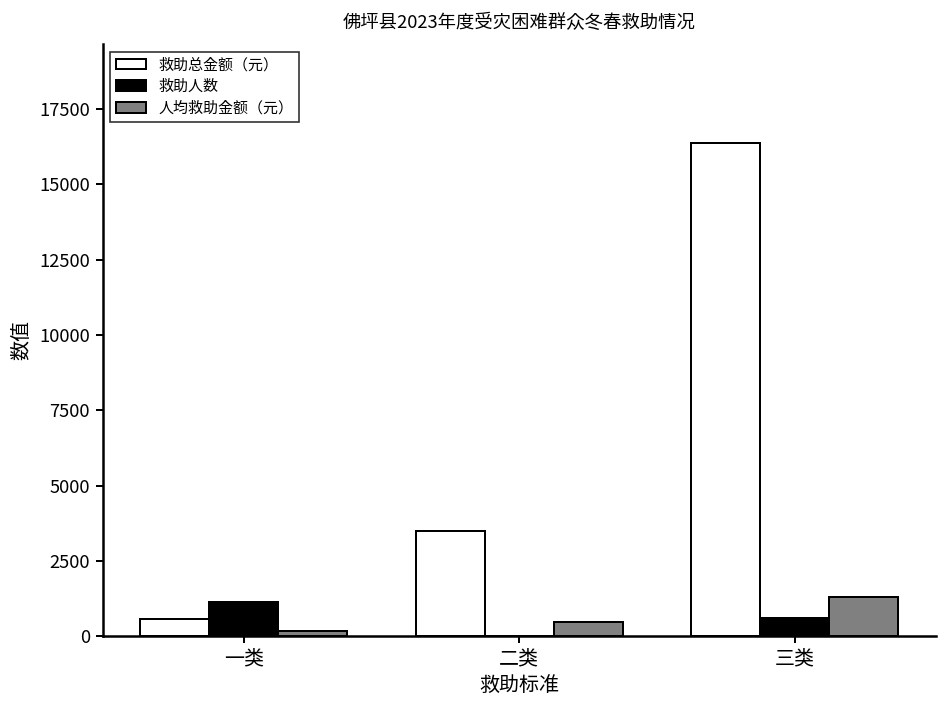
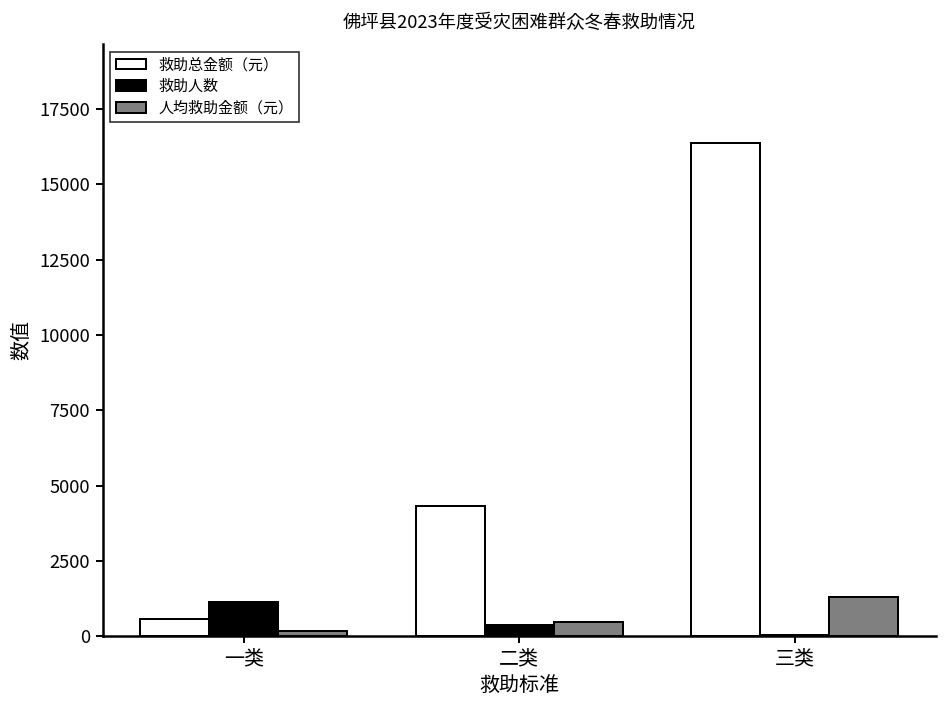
救助总金额（元）, 二类: 3500 -> 4300
救助人数, 二类: 0 -> 400
救助人数, 三类: 600 -> 0
